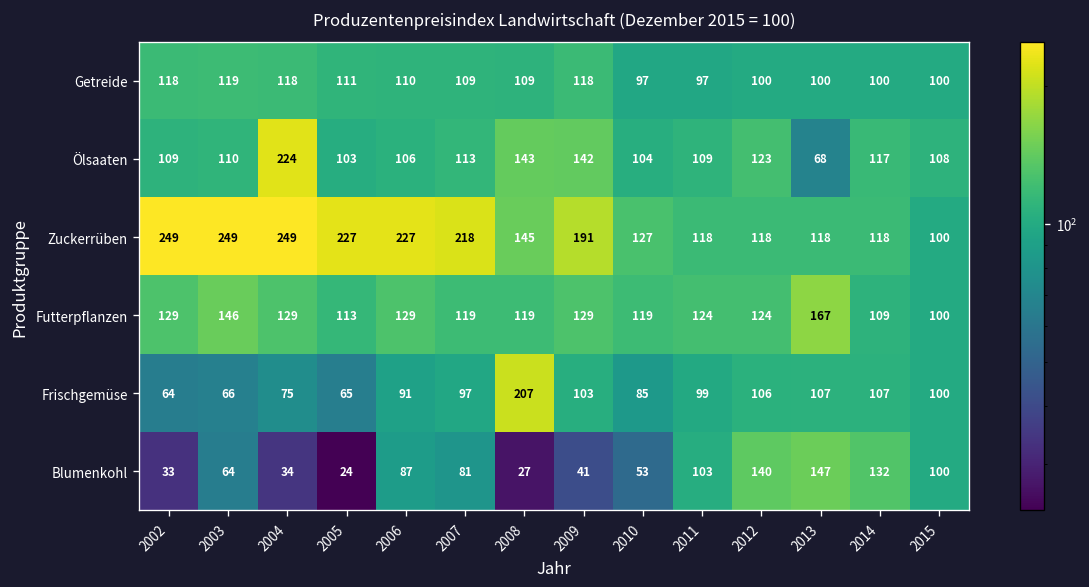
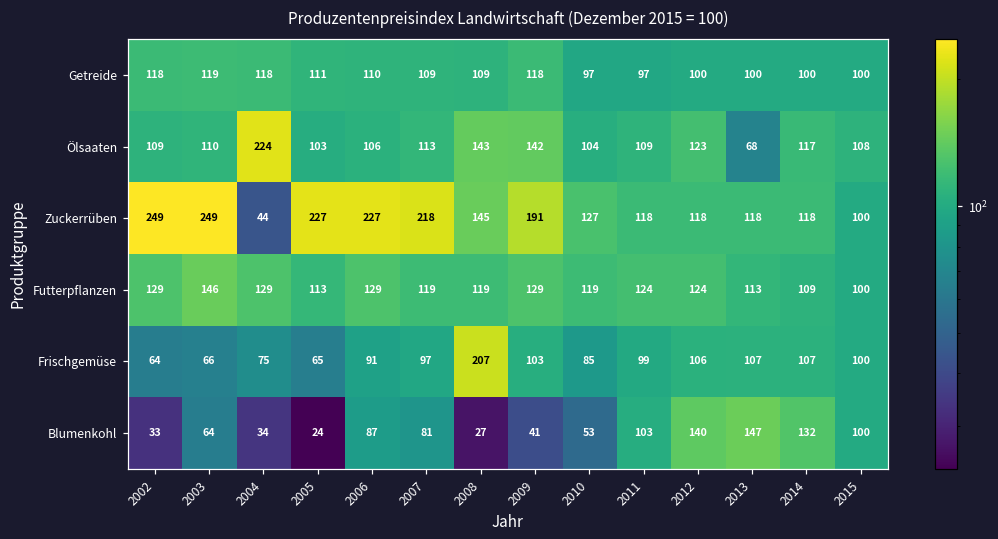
Zuckerrüben, 2004: 249 -> 44
Futterpflanzen, 2013: 167 -> 113
